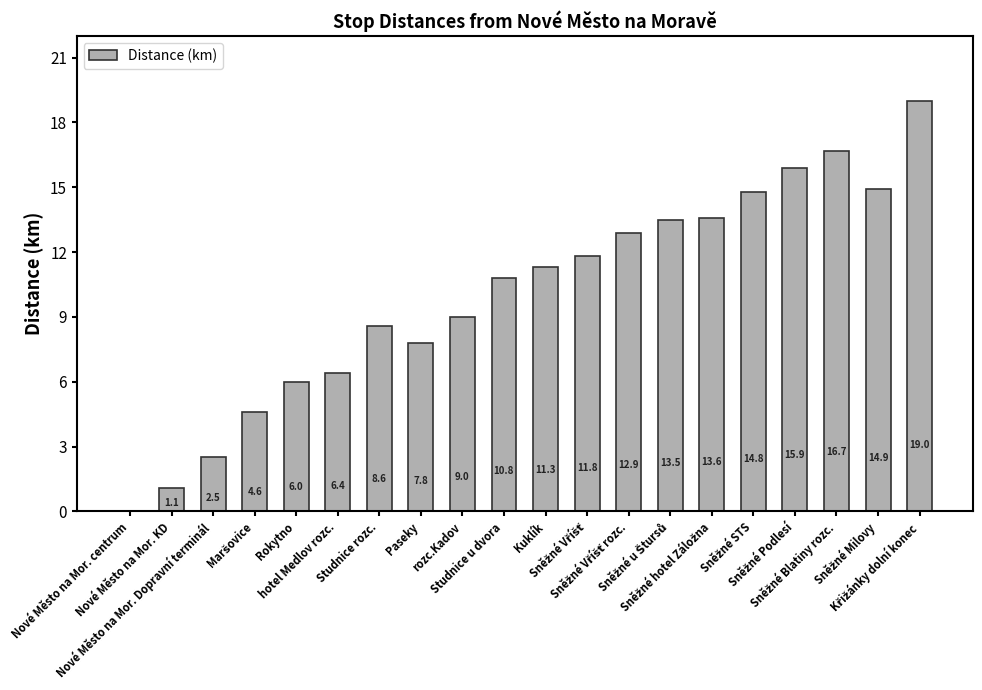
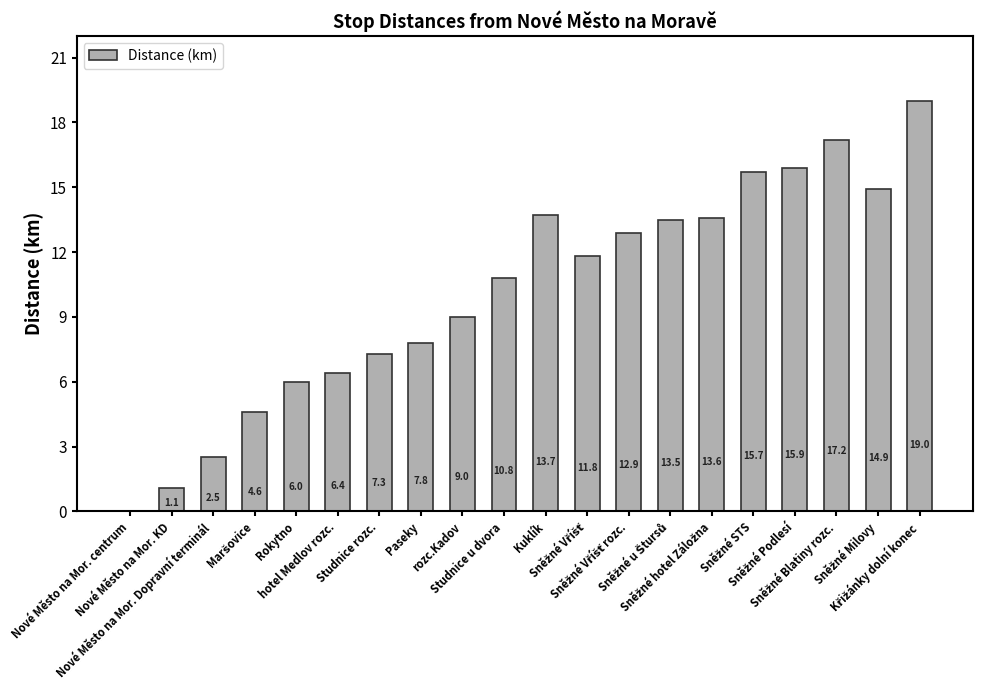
Studnice rozc.: 8.6 -> 7.3
Kuklík: 11.3 -> 13.7
Sněžné STS: 14.8 -> 15.7
Sněžné Blatiny rozc.: 16.7 -> 17.2
